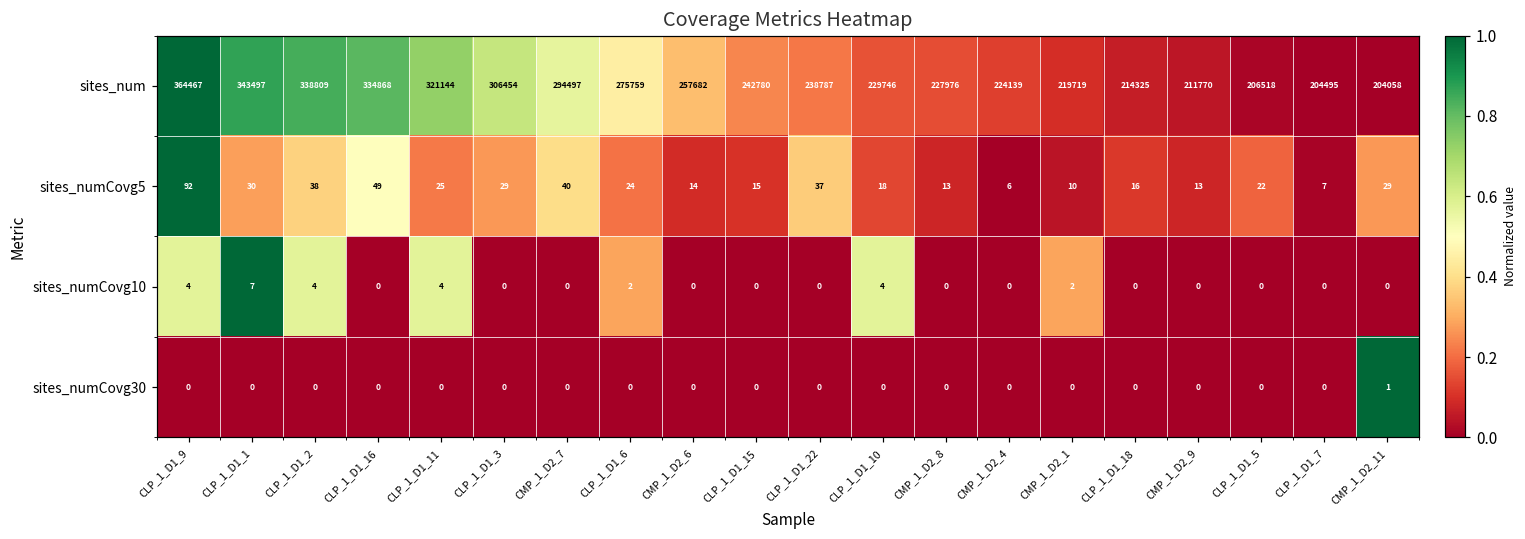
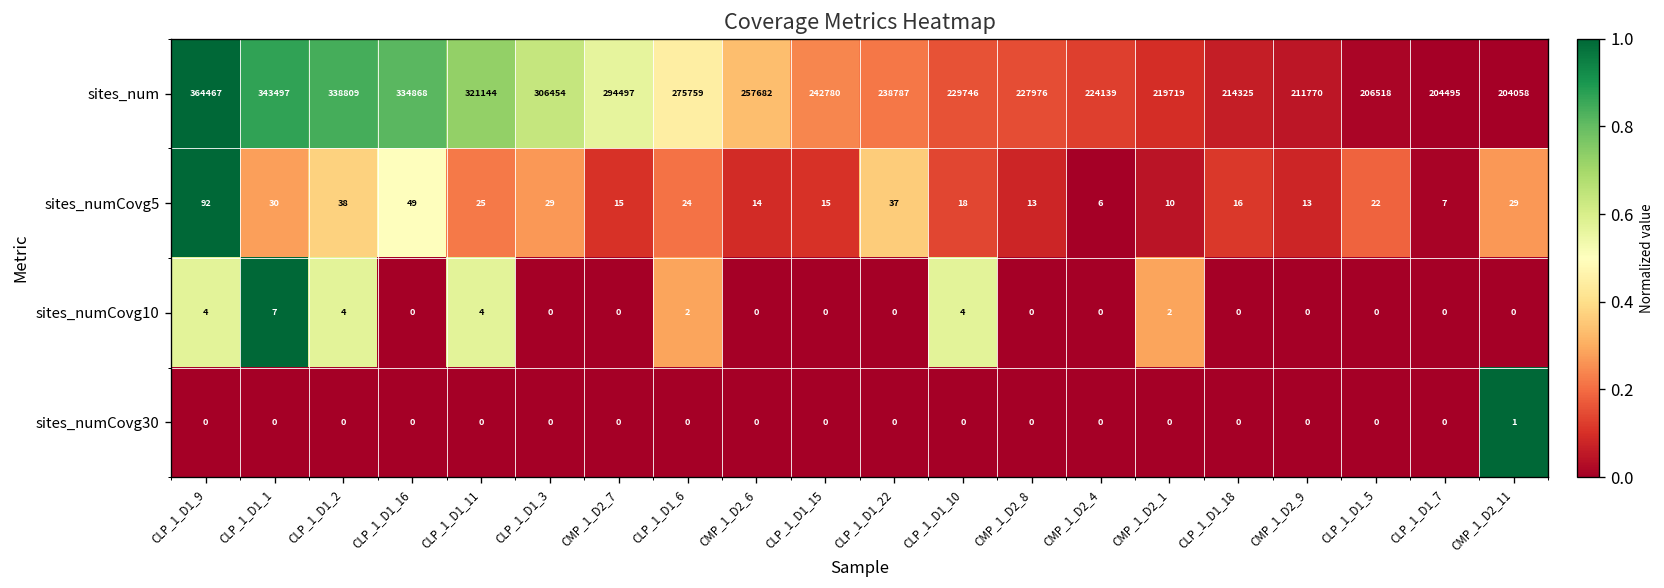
sites_numCovg5, CMP_1_D2_7: 40 -> 15
